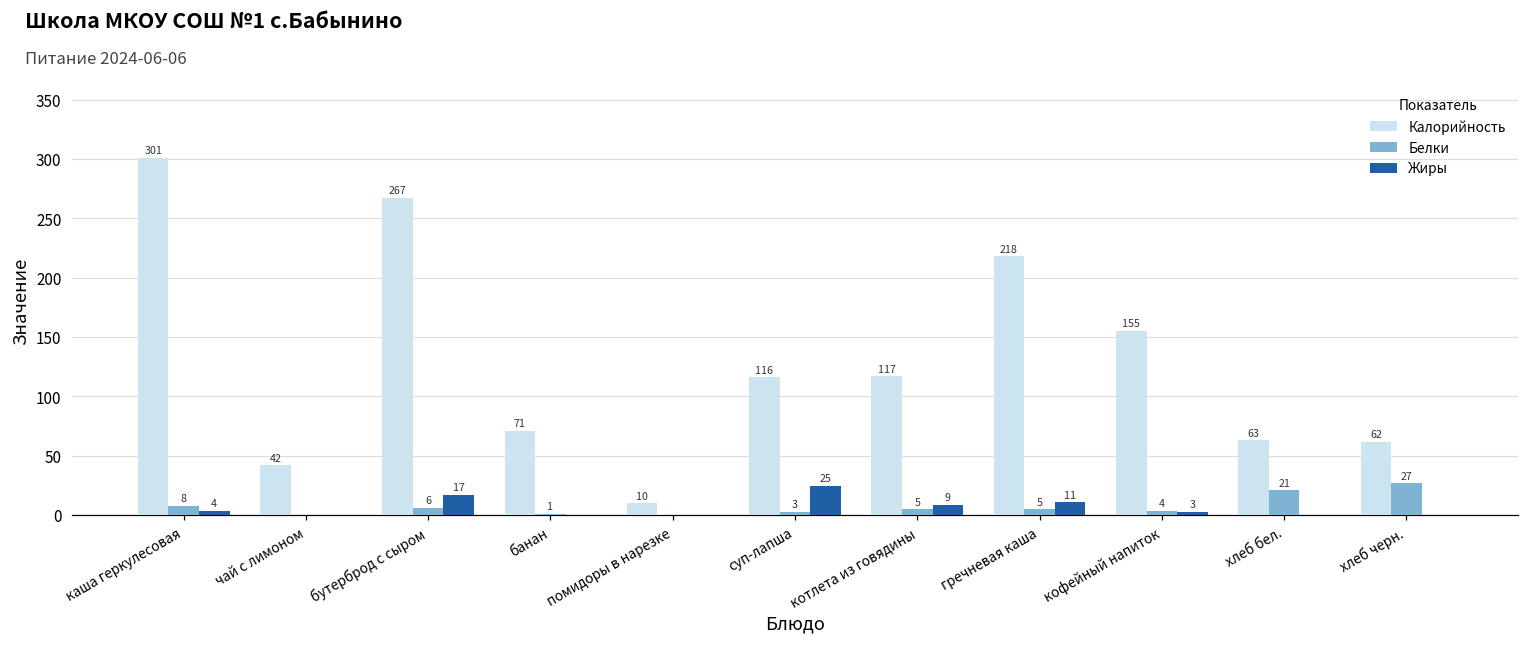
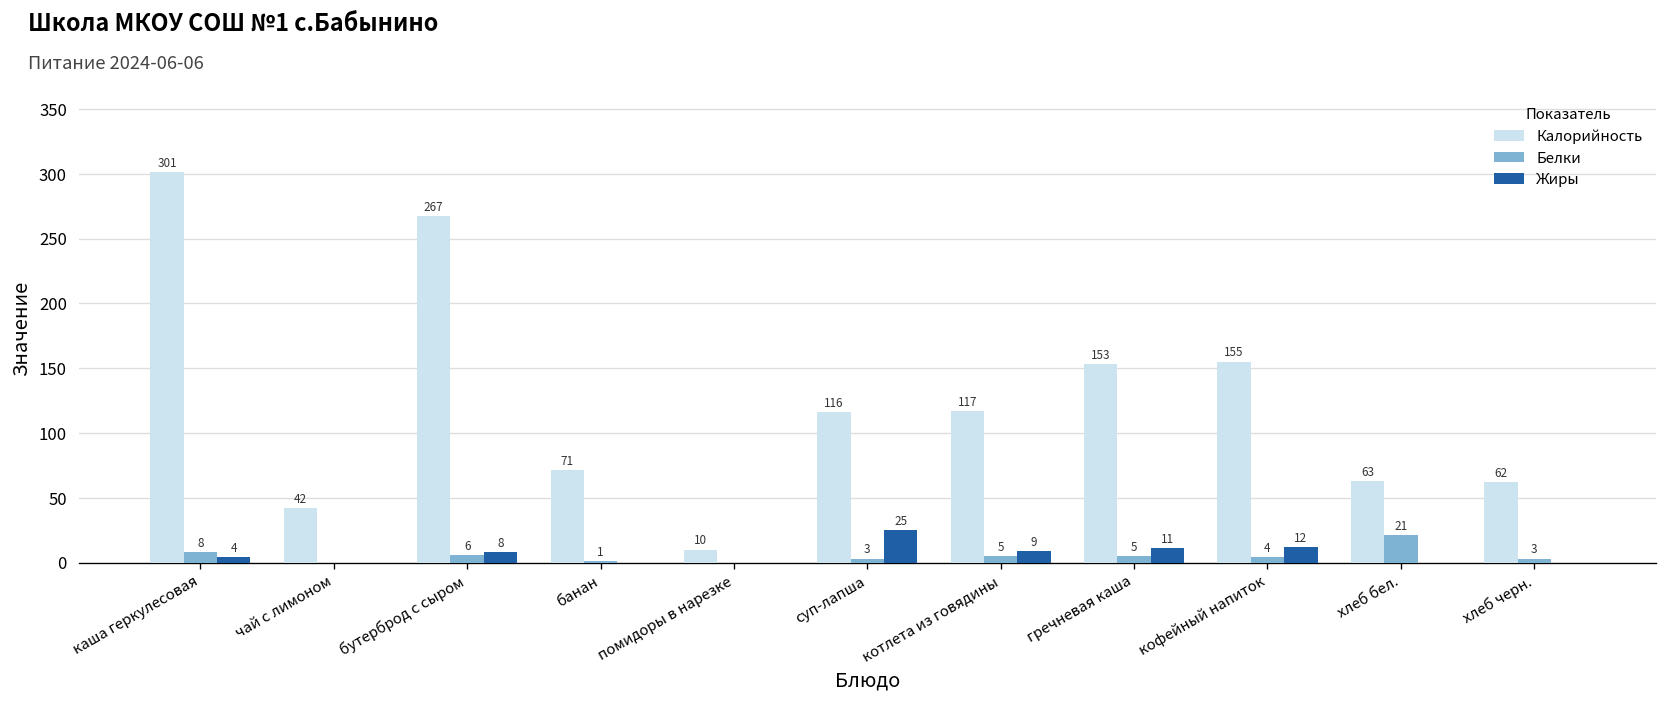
Жиры, бутерброд с сыром: 17 -> 8
Калорийность, гречневая каша: 218 -> 153
Жиры, кофейный напиток: 3 -> 12
Белки, хлеб черн.: 27 -> 3
